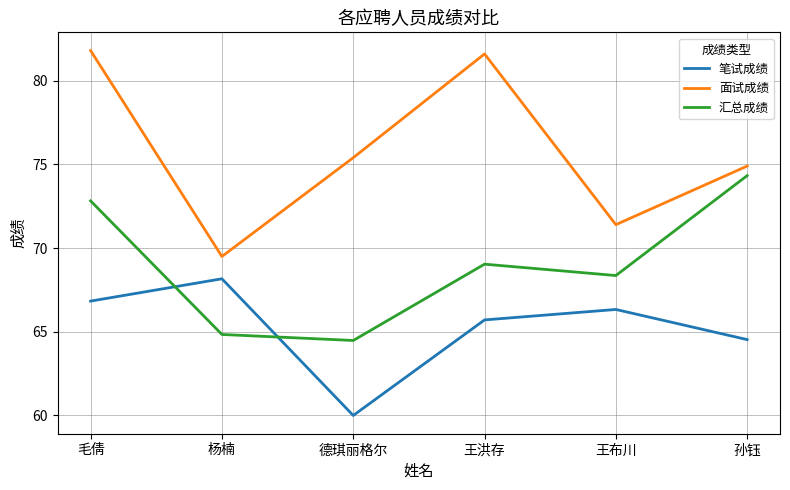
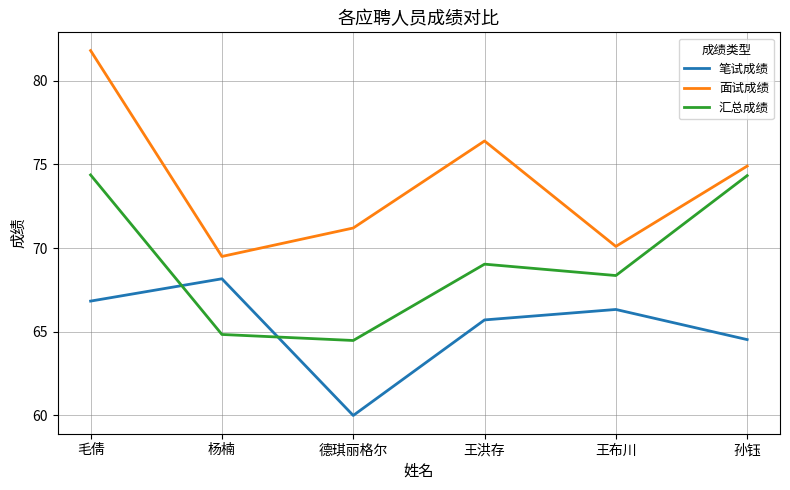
汇总成绩, 毛倩: 72.8 -> 74.4
面试成绩, 德琪丽格尔: 75.4 -> 71.2
面试成绩, 王洪存: 81.6 -> 76.4
面试成绩, 王布川: 71.4 -> 70.1
